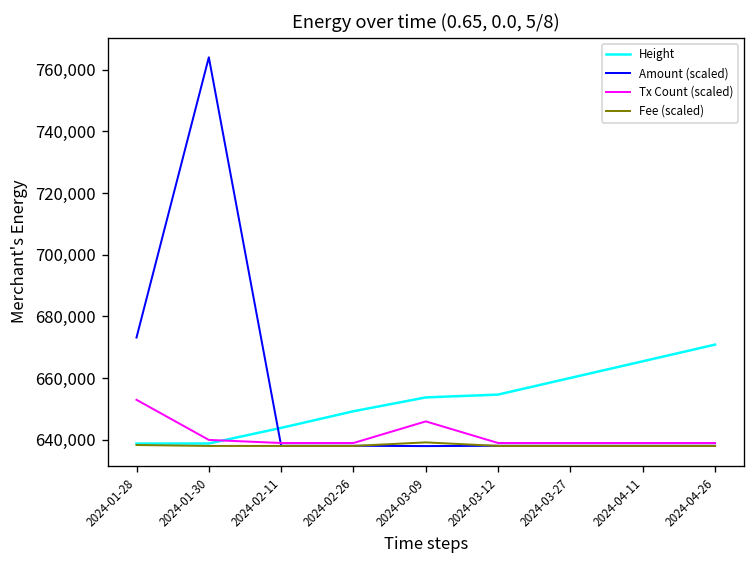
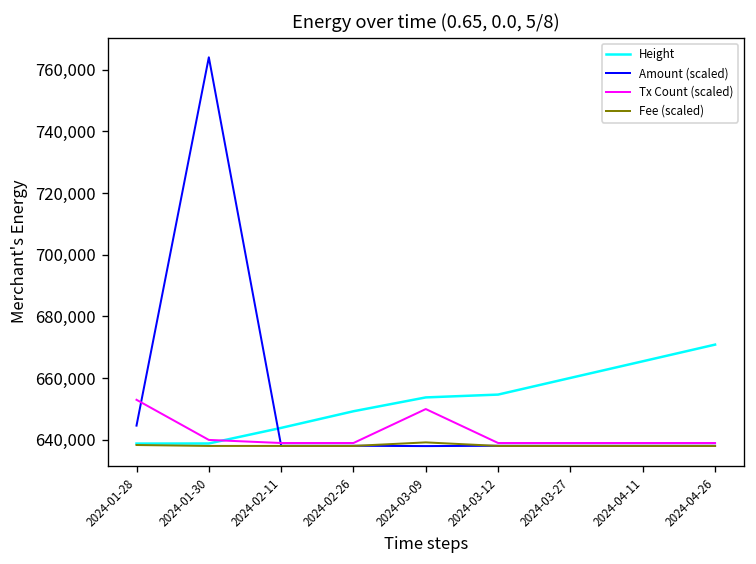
Amount (scaled), 2024-01-28: 673,000 -> 645,000
Tx Count (scaled), 2024-03-09: 646,000 -> 650,000
